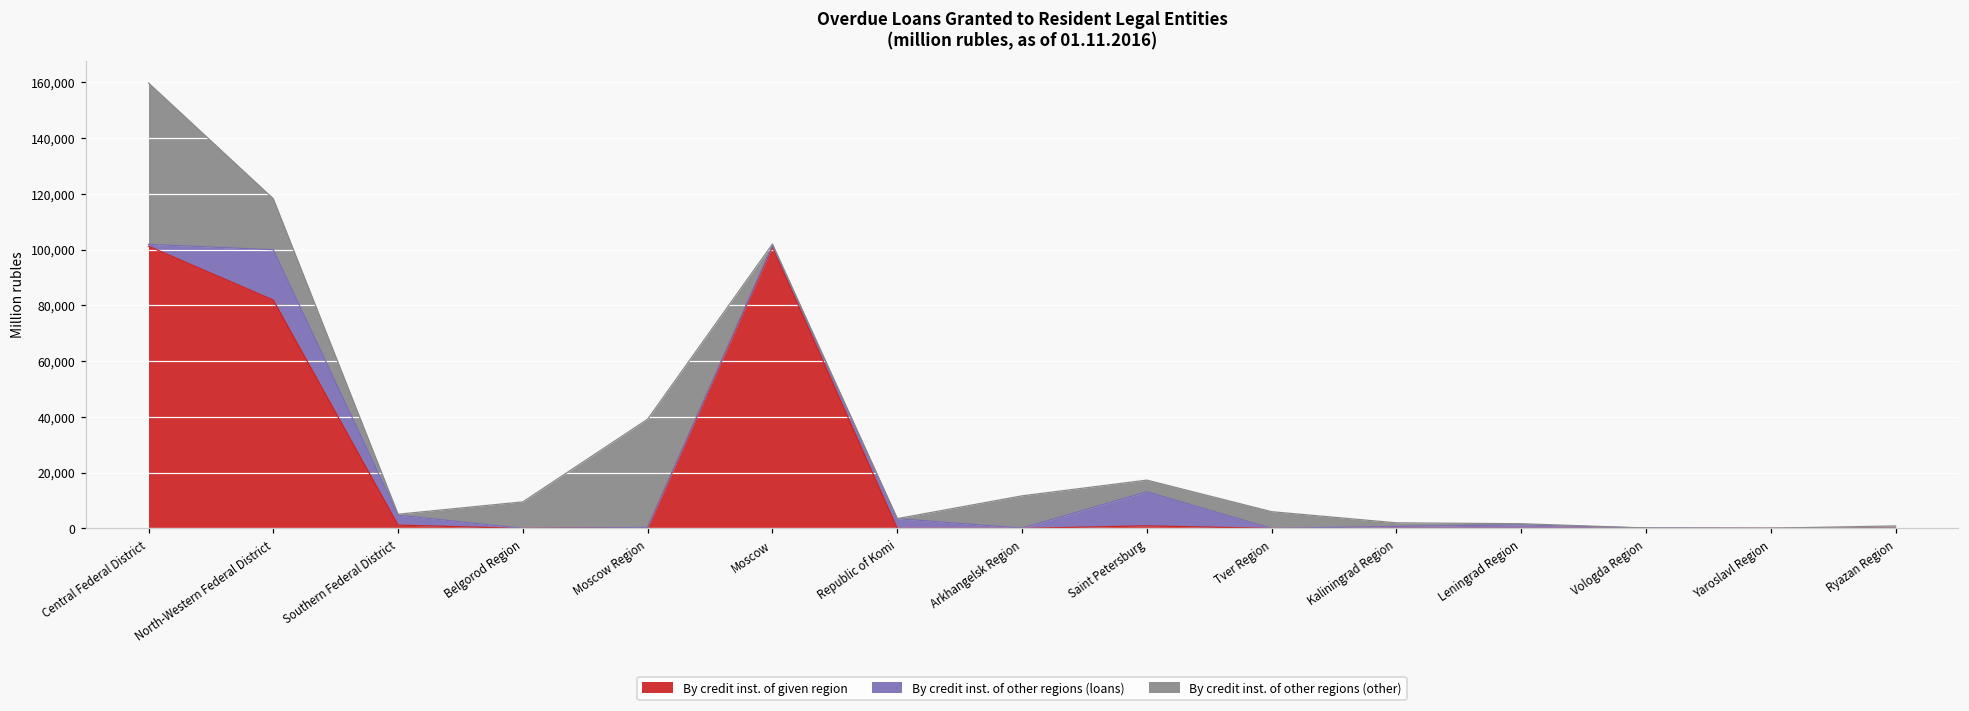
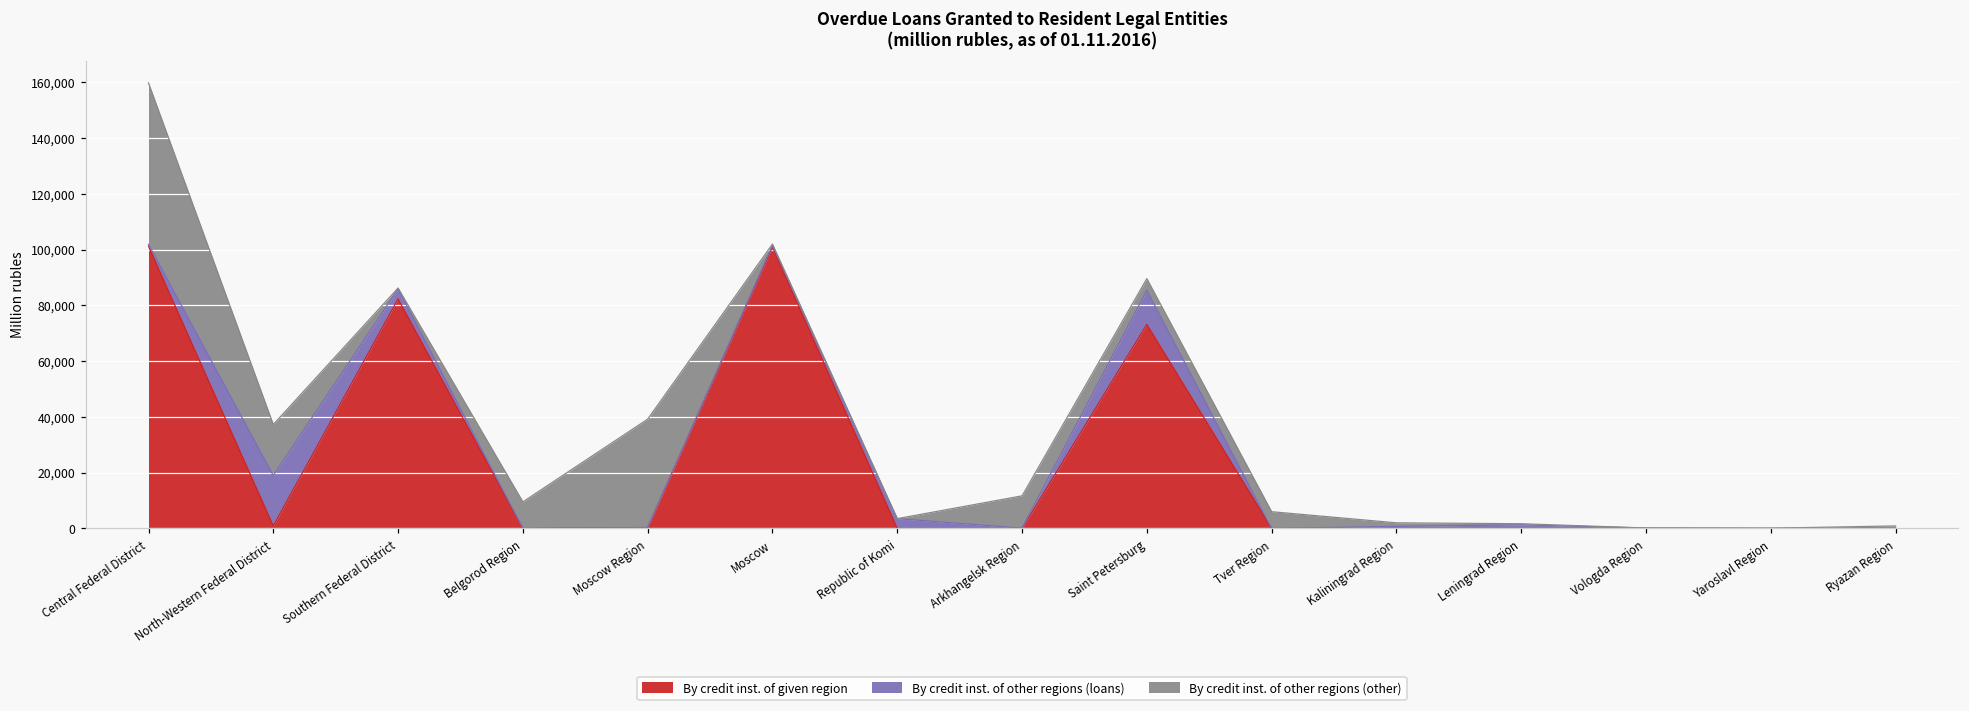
By credit inst. of given region, North-Western Federal District: 82,000 -> 1,000
By credit inst. of given region, Southern Federal District: 1,000 -> 82,000
By credit inst. of given region, Saint Petersburg: 1,000 -> 73,000
